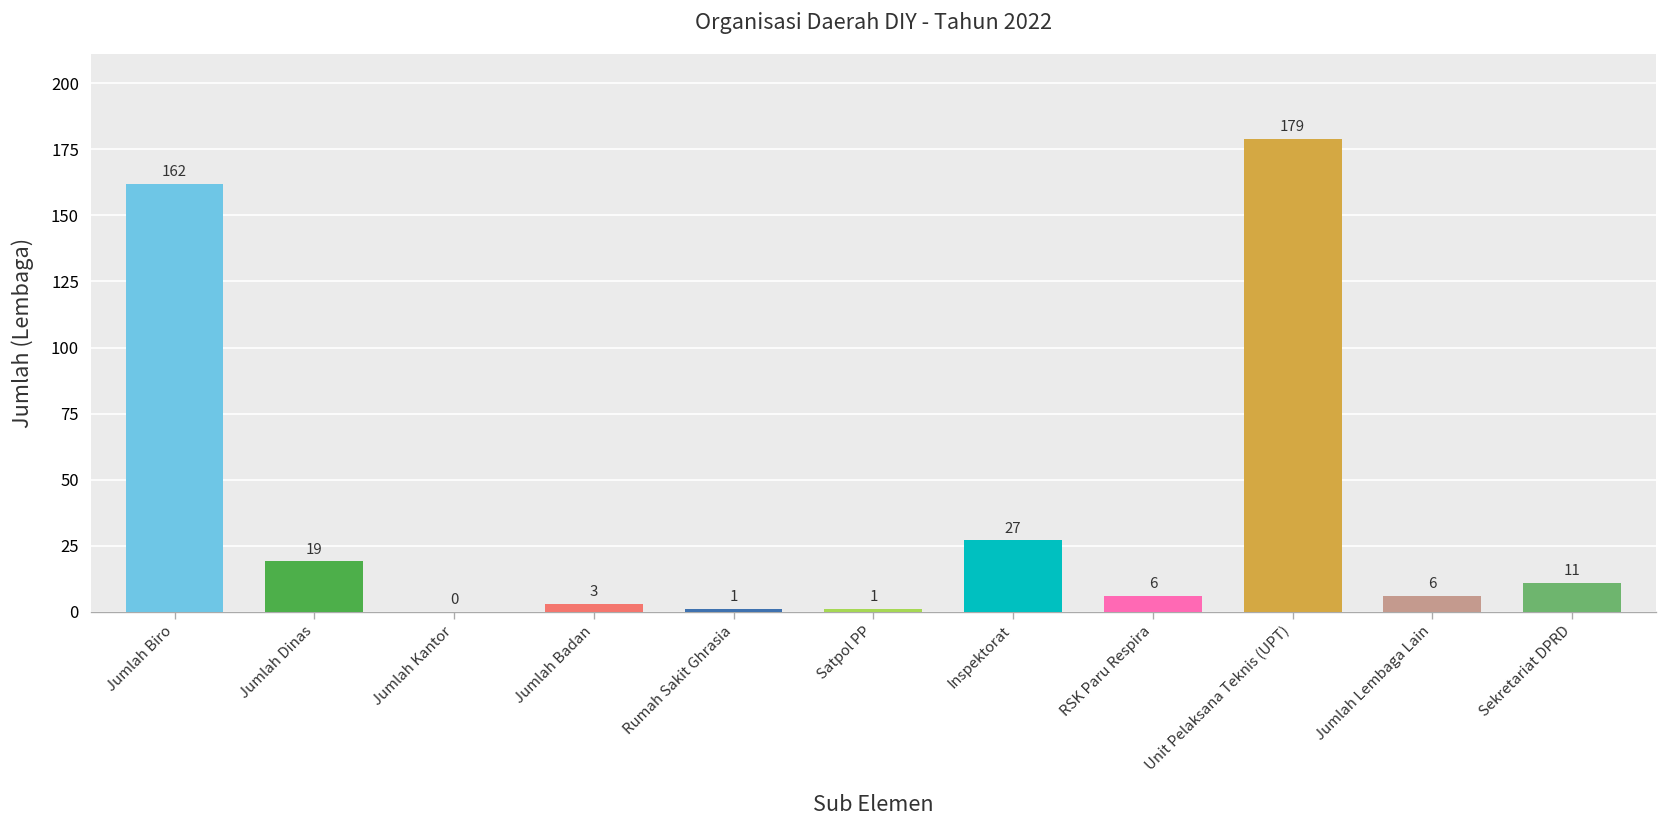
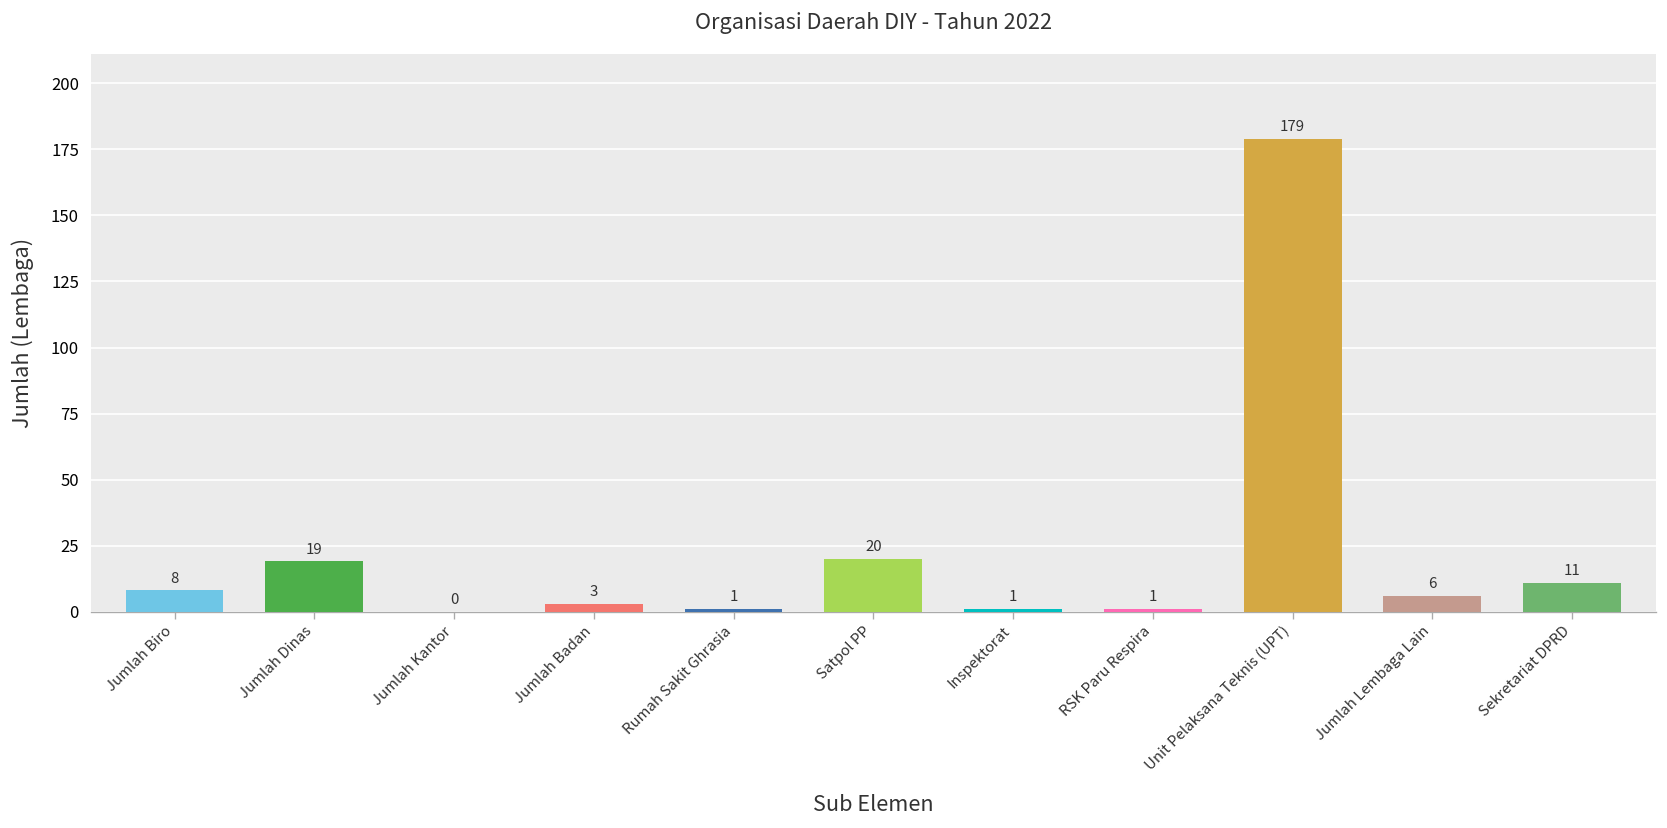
Jumlah Biro: 162 -> 8
Satpol PP: 1 -> 20
Inspektorat: 27 -> 1
RSK Paru Respira: 6 -> 1
